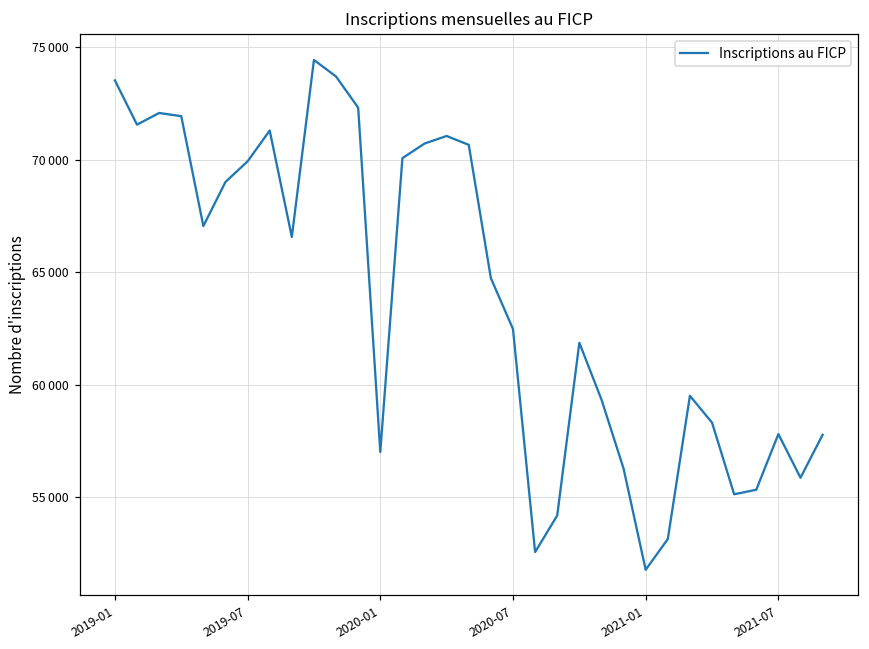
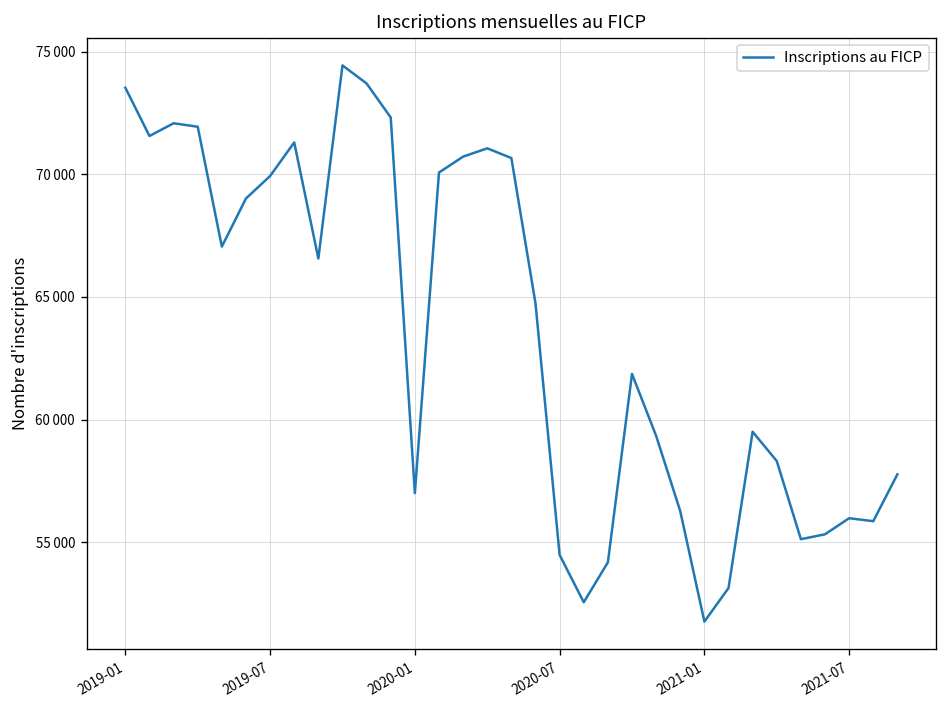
2020-07: 62500 -> 54500
2021-07: 57800 -> 56000
